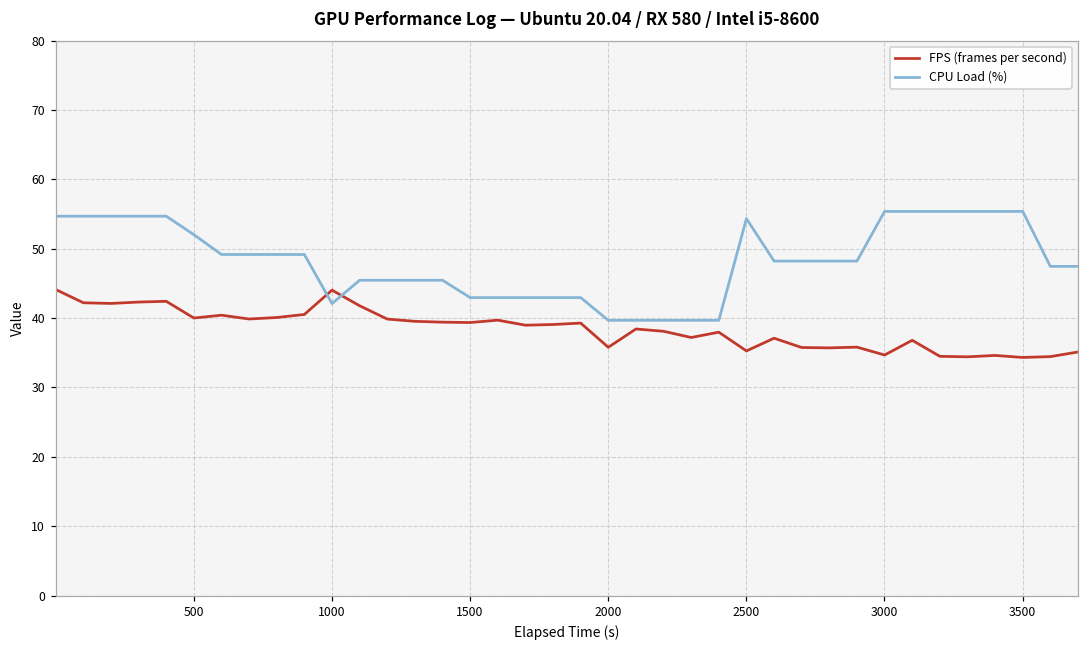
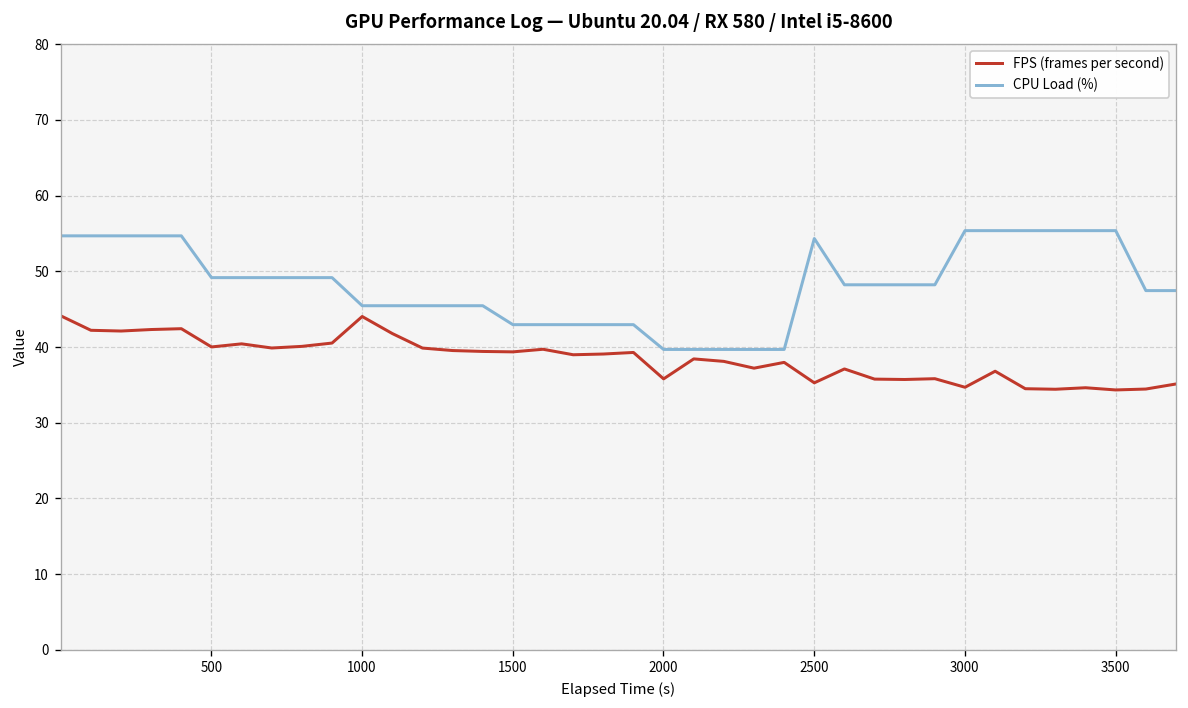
CPU Load (%), 500: 52 -> 49
CPU Load (%), 1000: 42 -> 45
